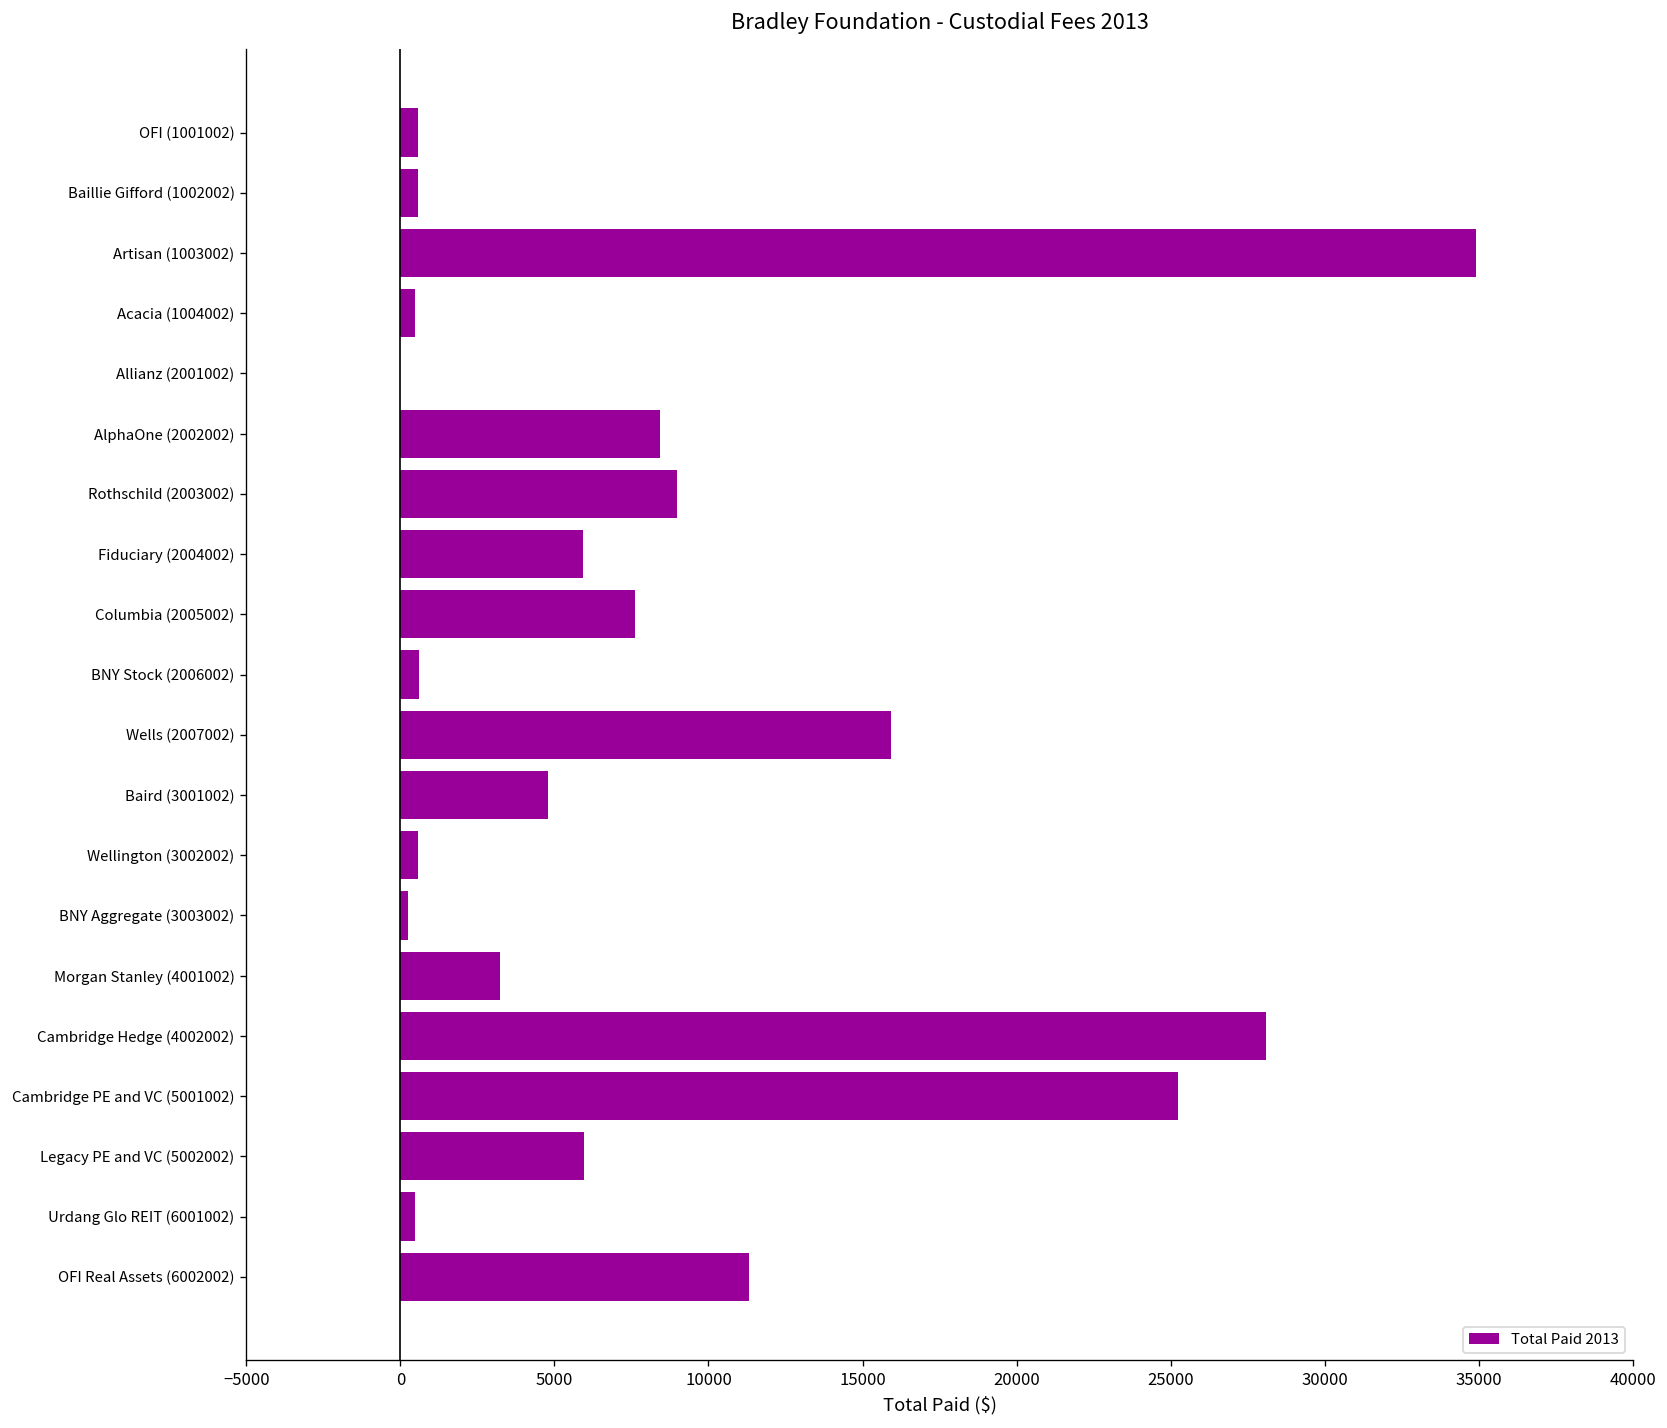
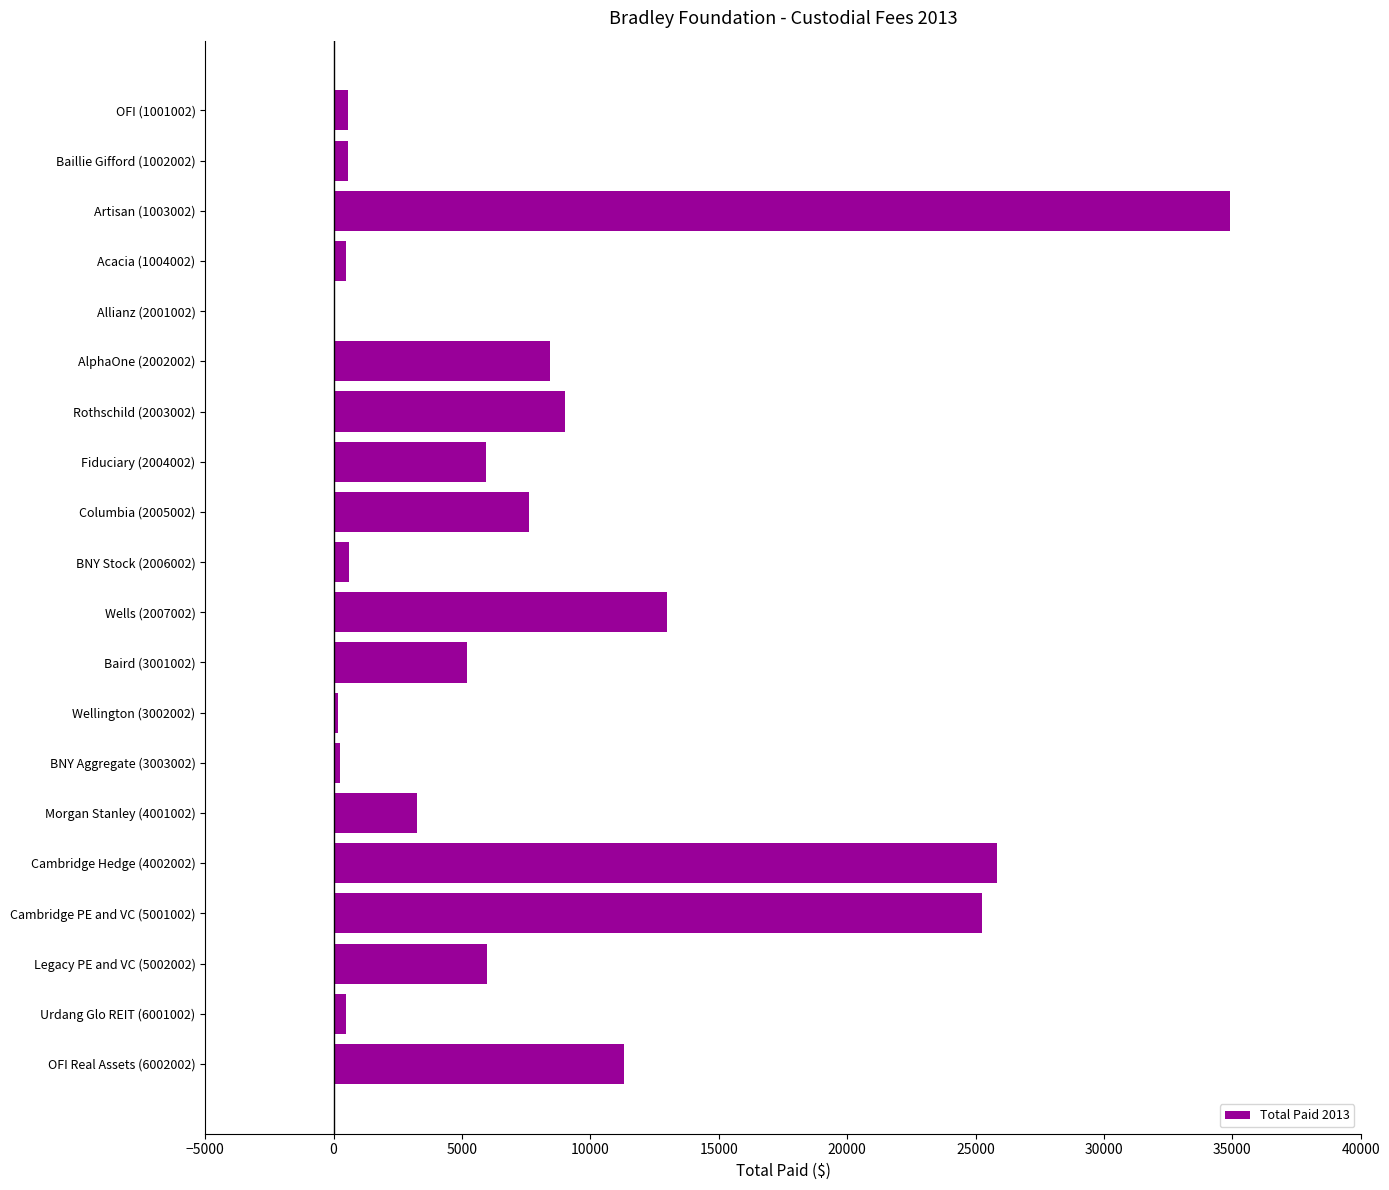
Wells (2007002): 15900 -> 13000
Baird (3001002): 4800 -> 5200
Wellington (3002002): 600 -> 200
Cambridge Hedge (4002002): 28100 -> 25800
